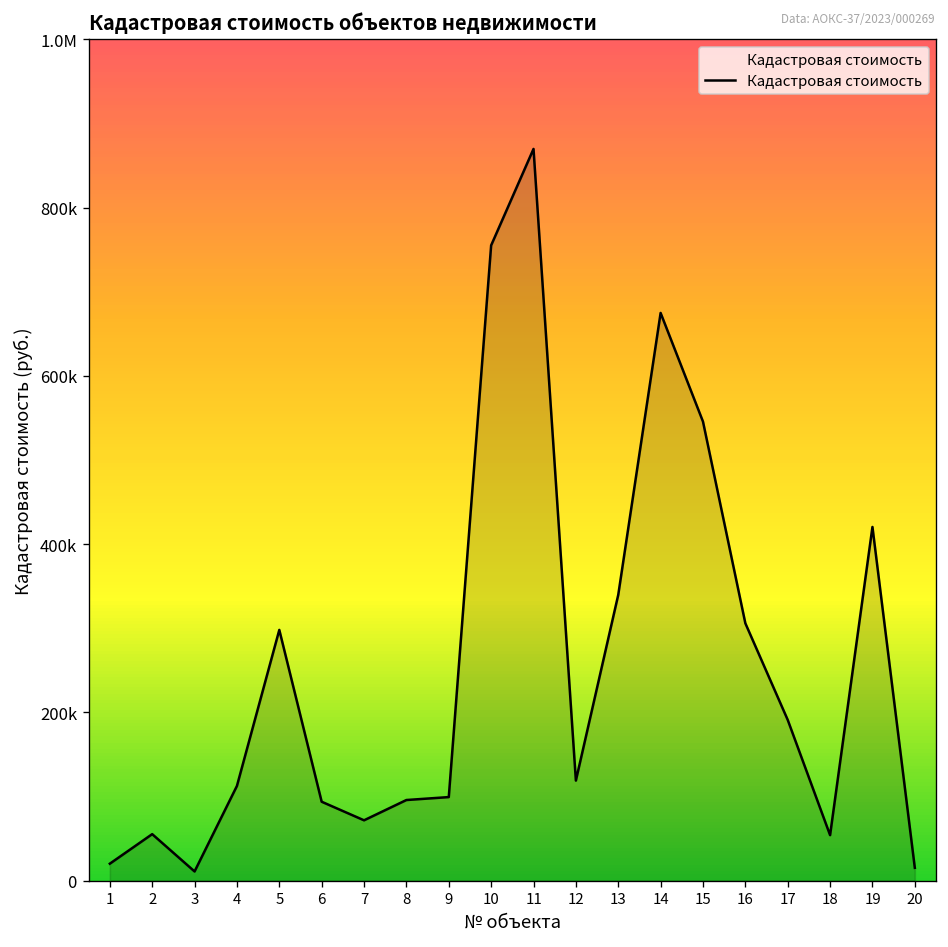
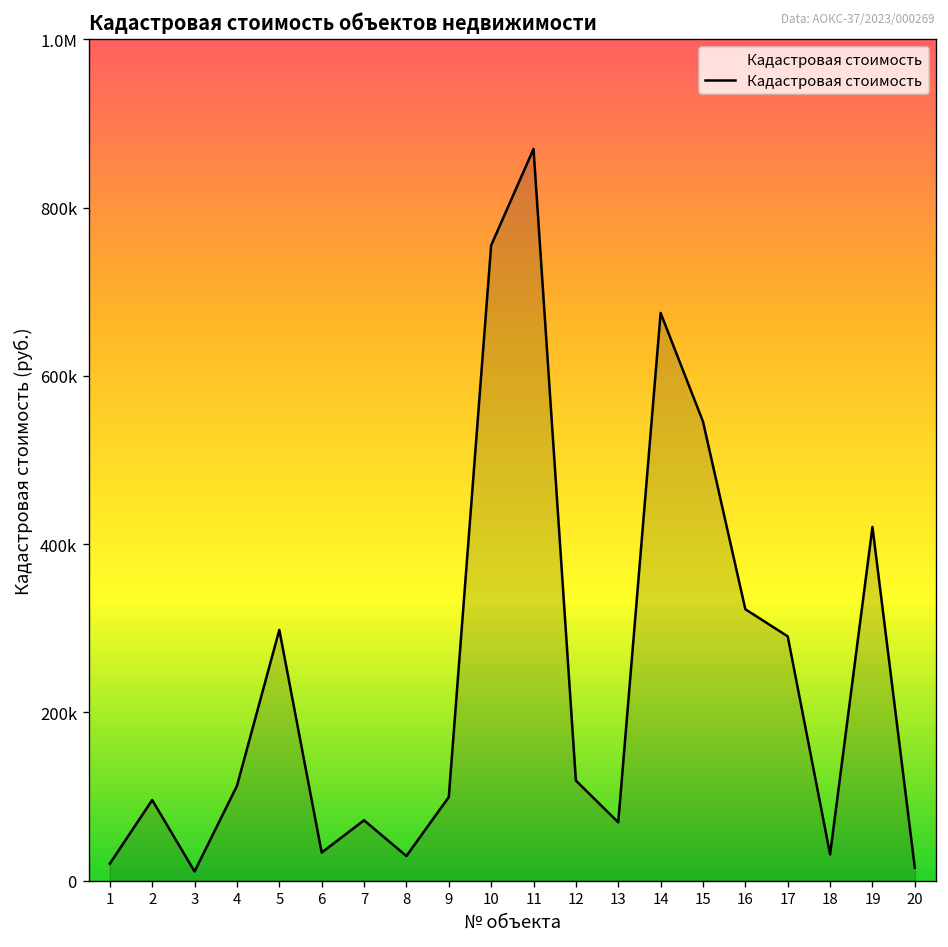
2: 60000 -> 100000
6: 90000 -> 30000
8: 100000 -> 30000
13: 340000 -> 70000
16: 310000 -> 320000
17: 190000 -> 290000
18: 50000 -> 30000
